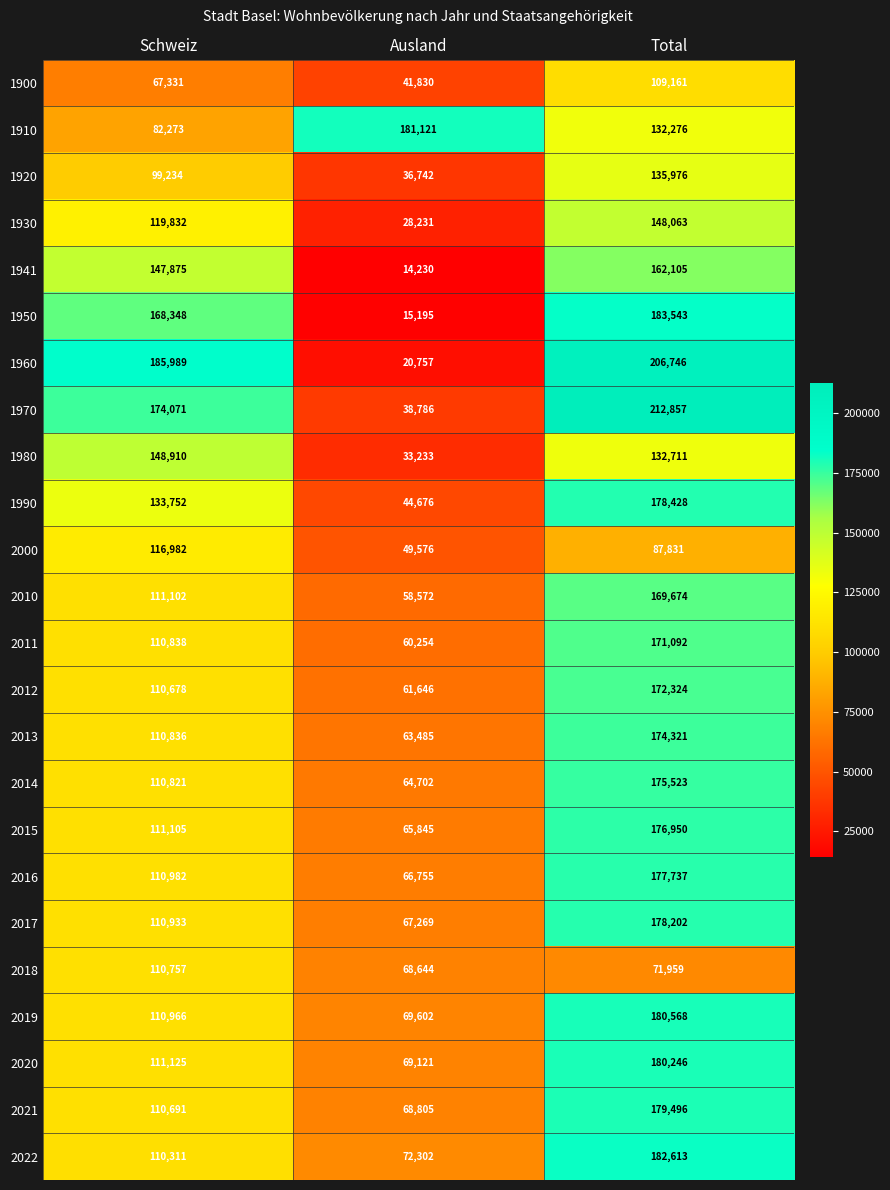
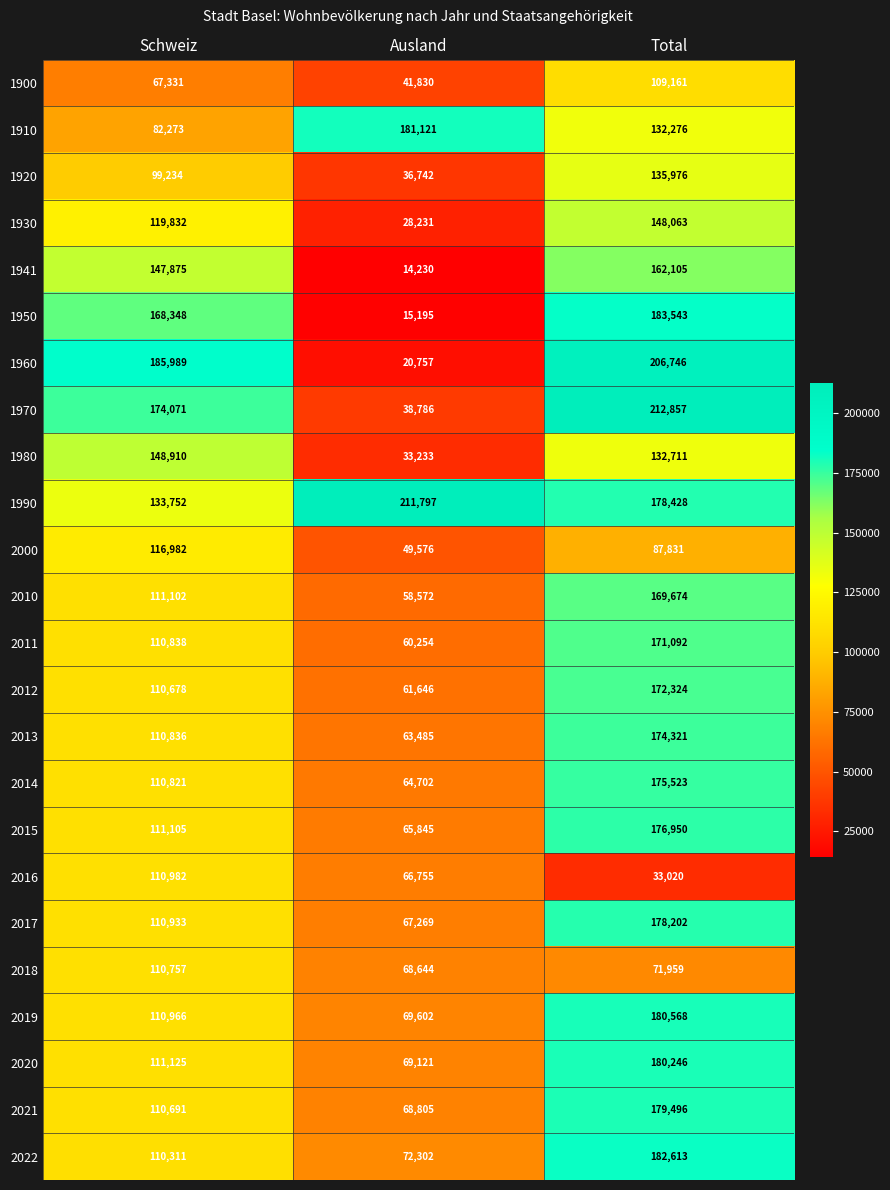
1990, Ausland: 44,676 -> 211,797
2016, Total: 177,737 -> 33,020
